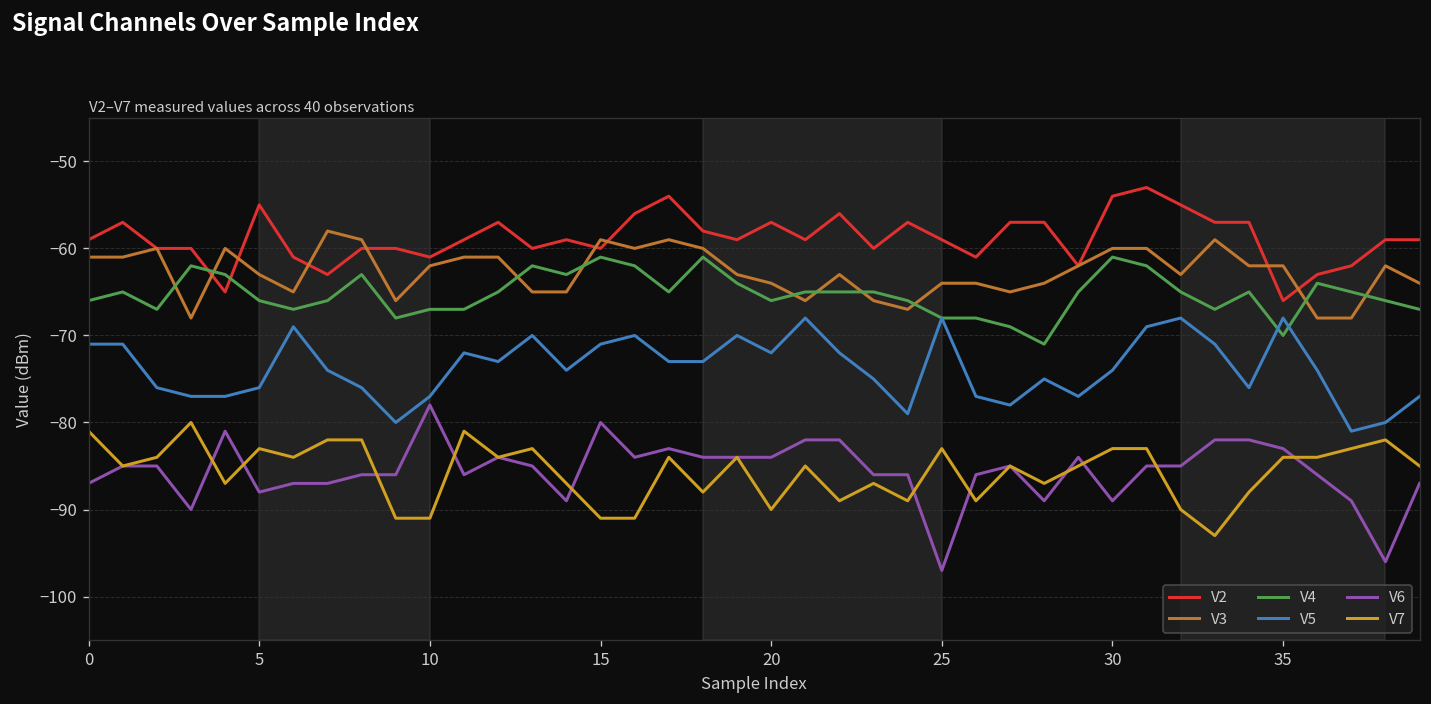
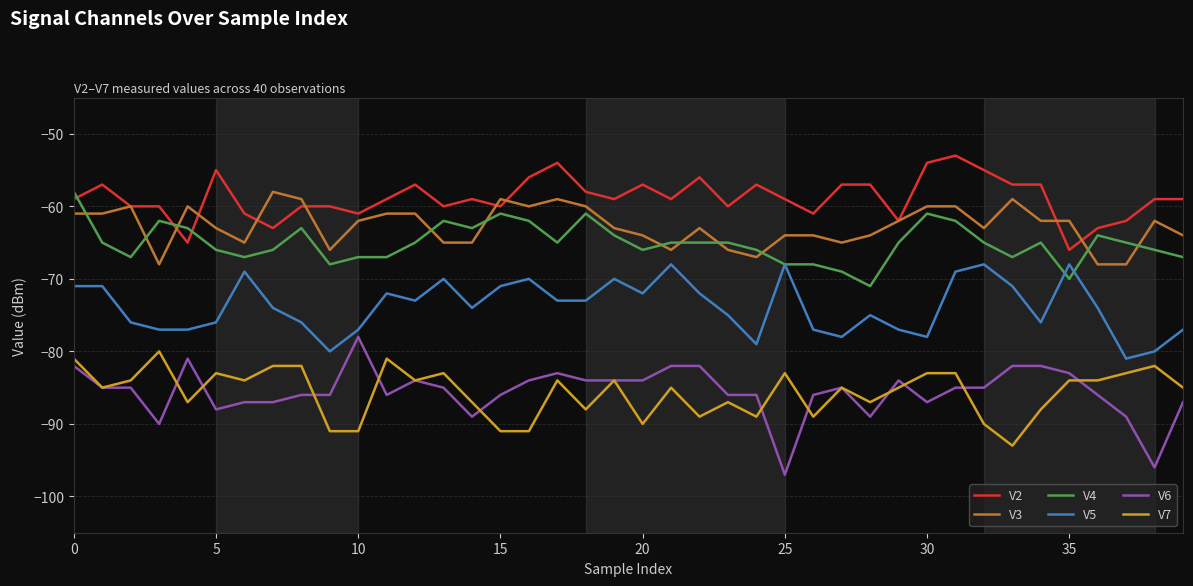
V4, 0: -66 -> -58
V6, 0: -87 -> -82
V6, 15: -80 -> -86
V5, 30: -74 -> -78
V6, 30: -89 -> -87
